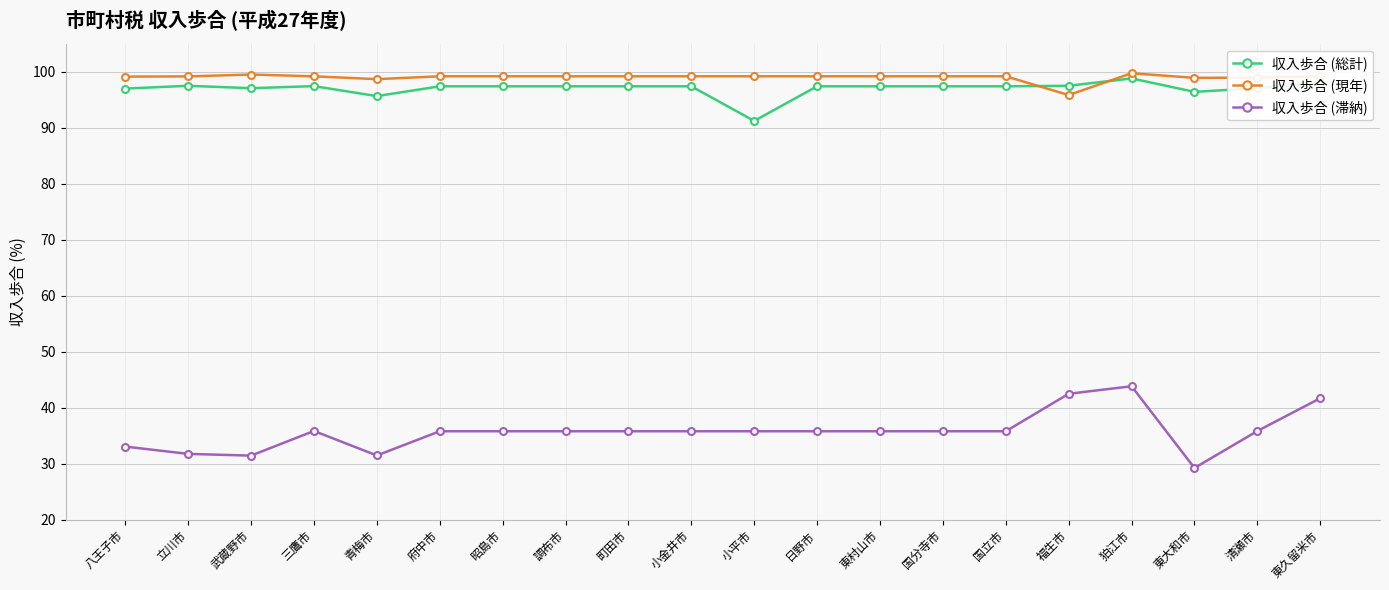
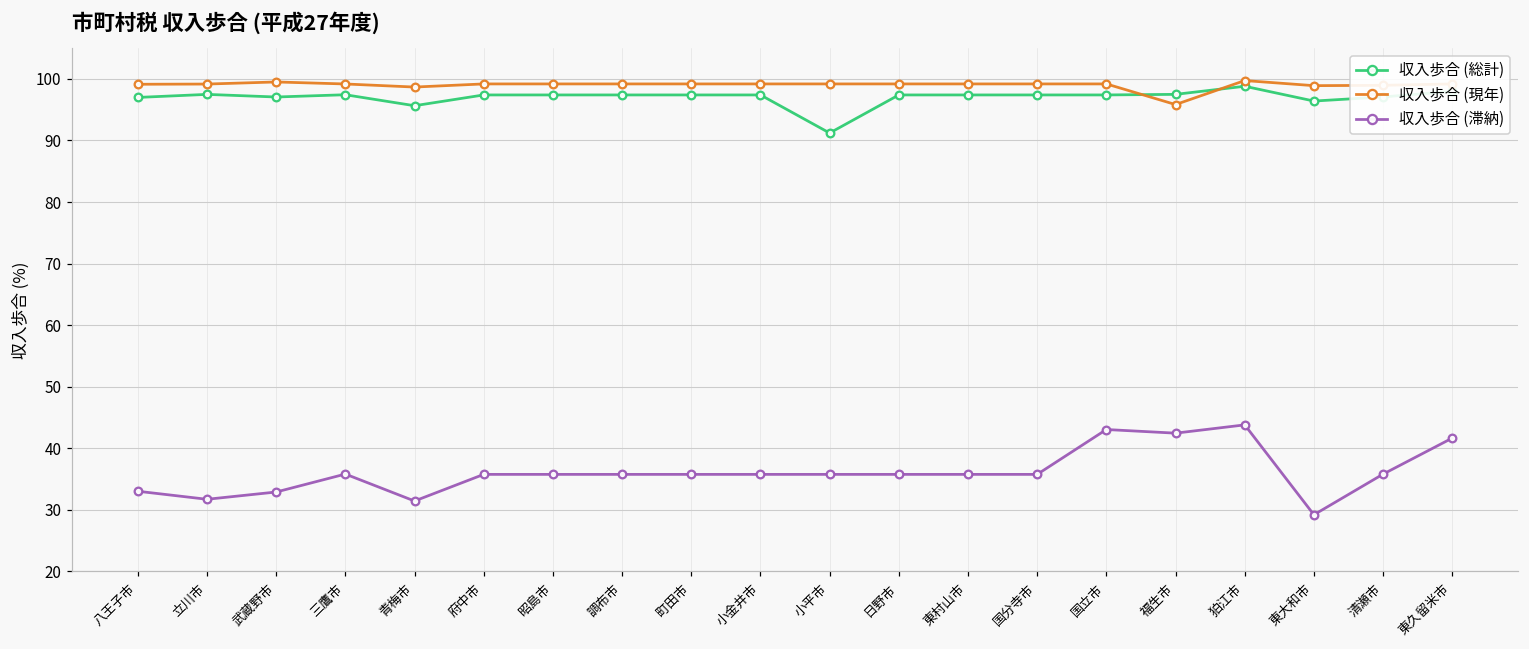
収入歩合 (滞納), 武蔵野市: 31 -> 33
収入歩合 (滞納), 国立市: 36 -> 43
